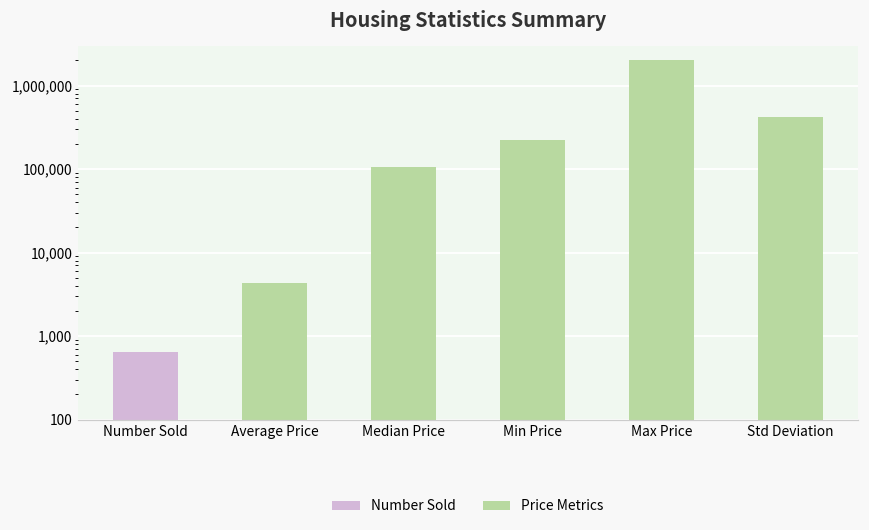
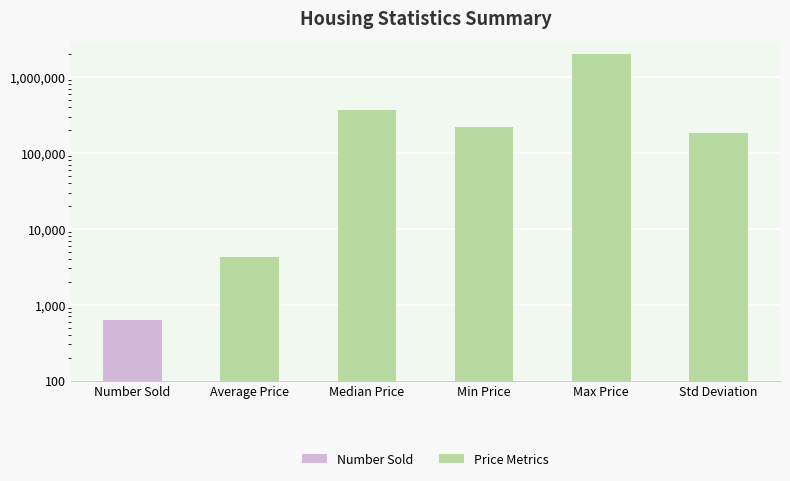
Median Price: 100,000 -> 400,000
Std Deviation: 400,000 -> 180,000
